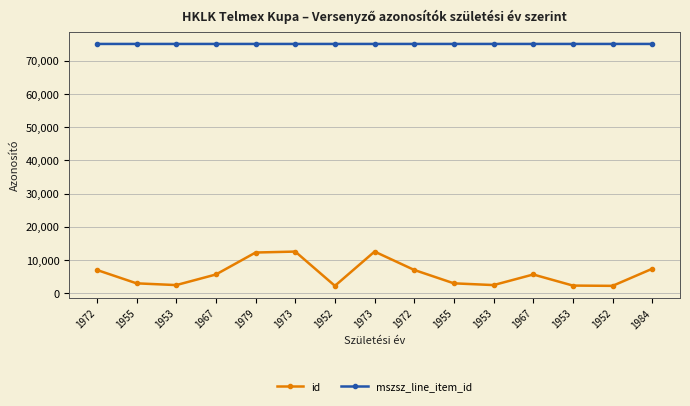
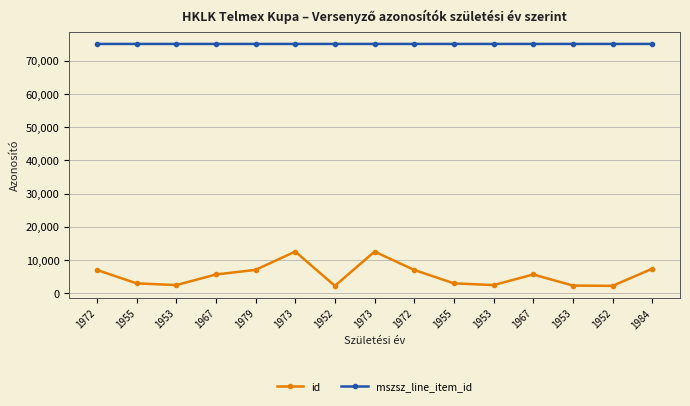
id, 1979: 12,000 -> 7,000
